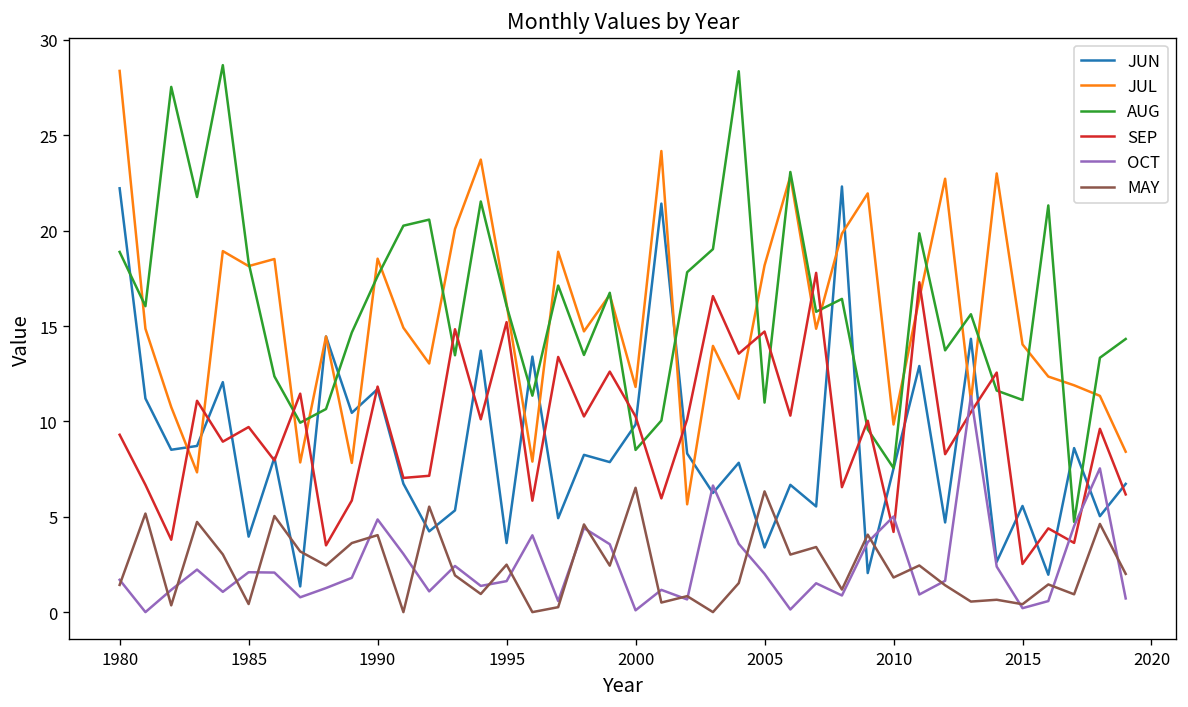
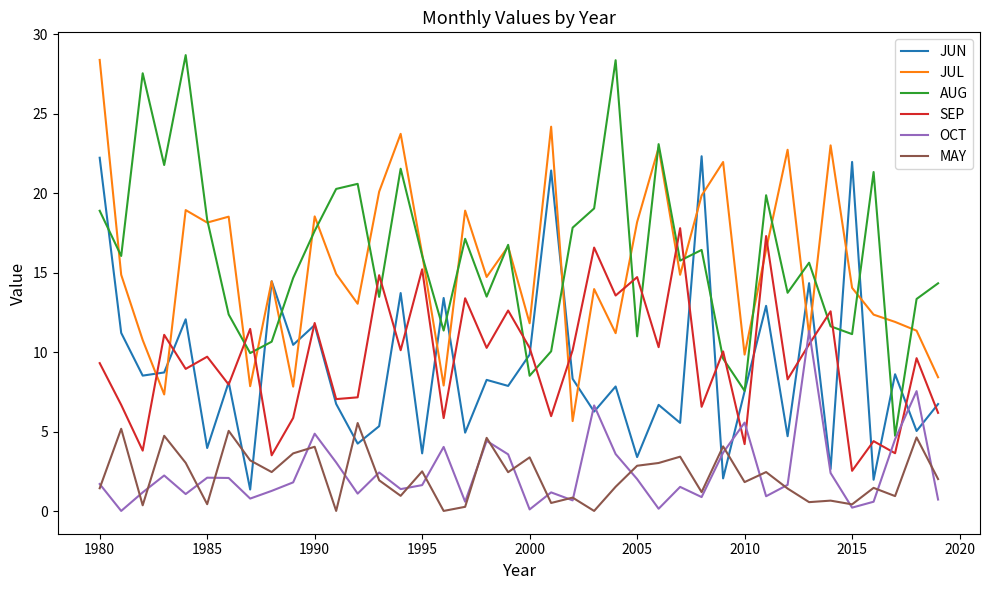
MAY, 2000: 6.5 -> 3.4
MAY, 2005: 6.3 -> 2.9
OCT, 2010: 5.0 -> 5.6
JUN, 2015: 5.6 -> 22.0
